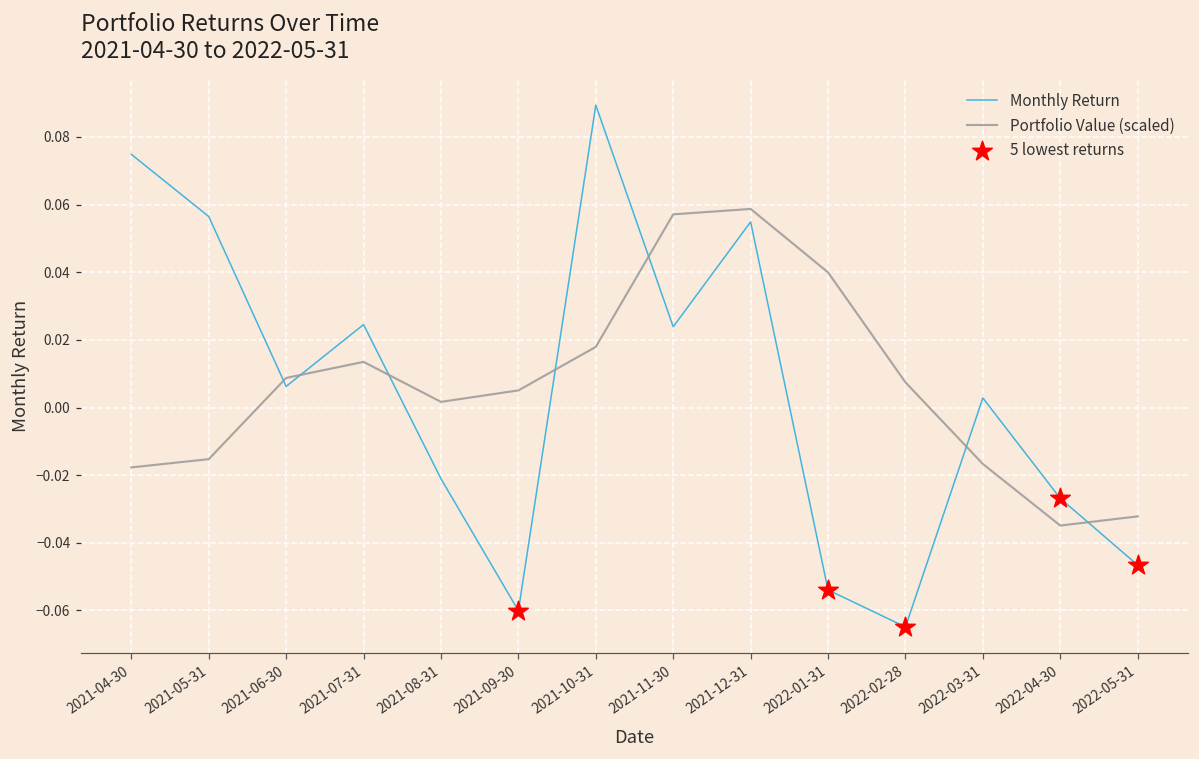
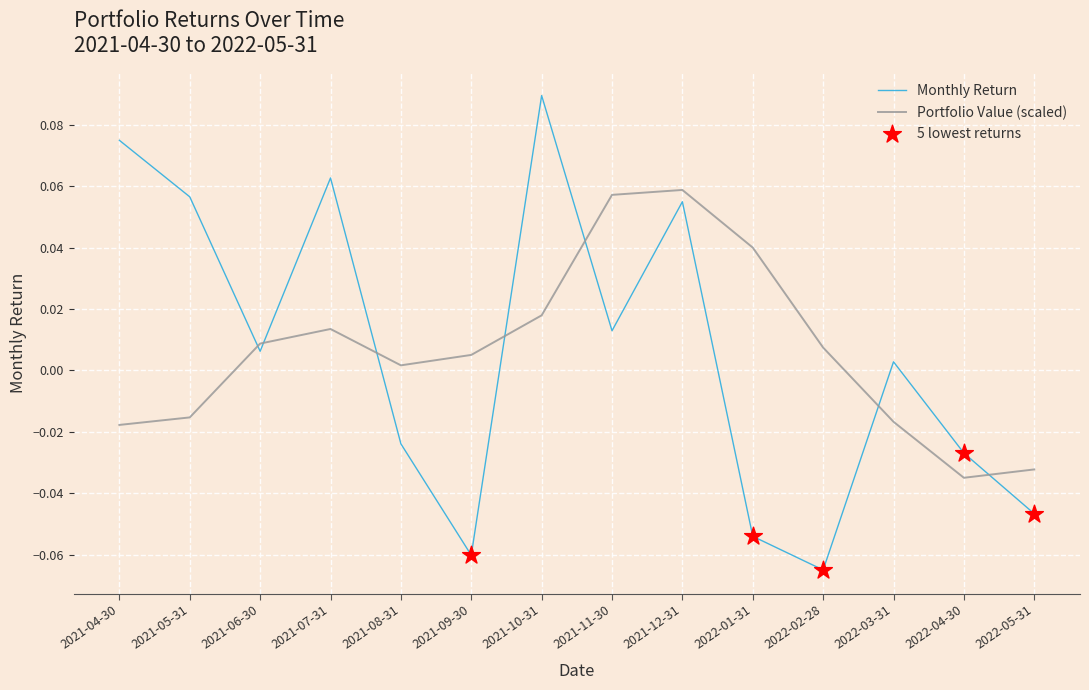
Monthly Return, 2021-07-31: 0.025 -> 0.063
Monthly Return, 2021-08-31: -0.021 -> -0.024
Monthly Return, 2021-11-30: 0.024 -> 0.013
